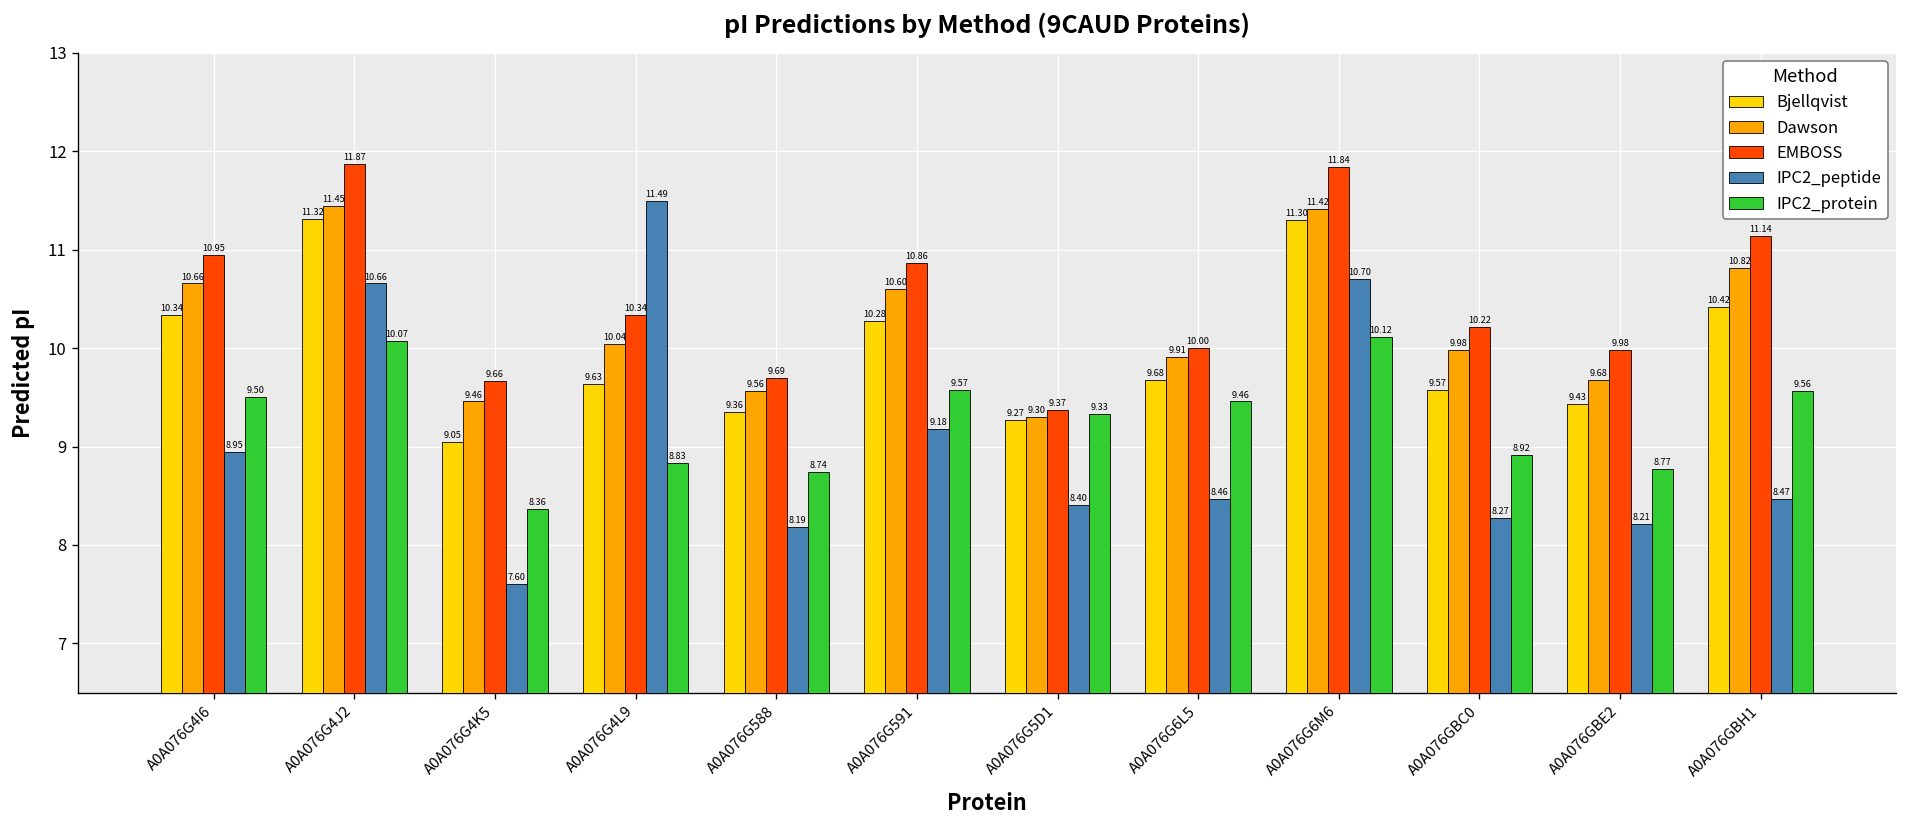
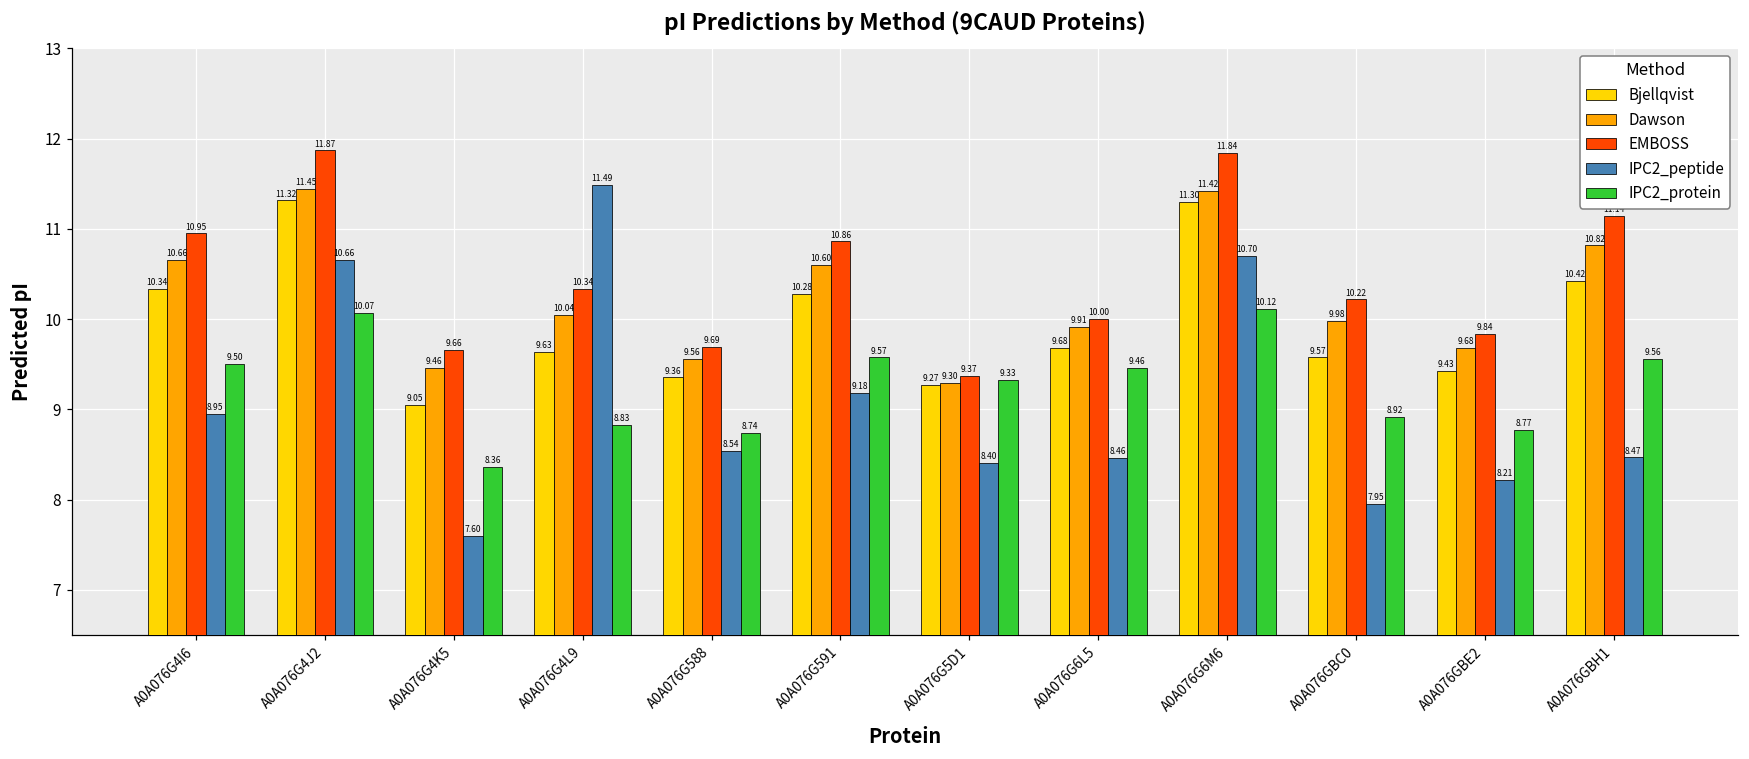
IPC2_peptide, A0A076G588: 8.19 -> 8.54
IPC2_peptide, A0A076GBC0: 8.27 -> 7.95
EMBOSS, A0A076GBE2: 9.98 -> 9.84
